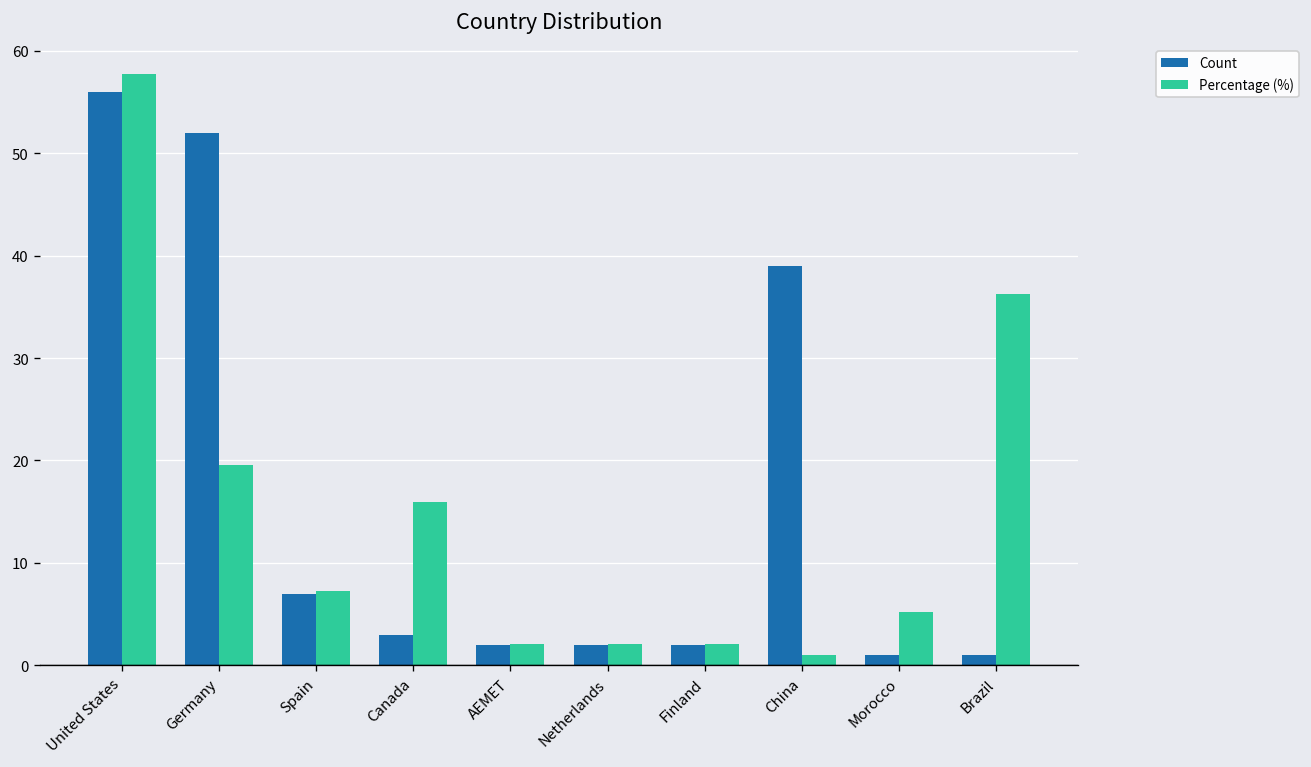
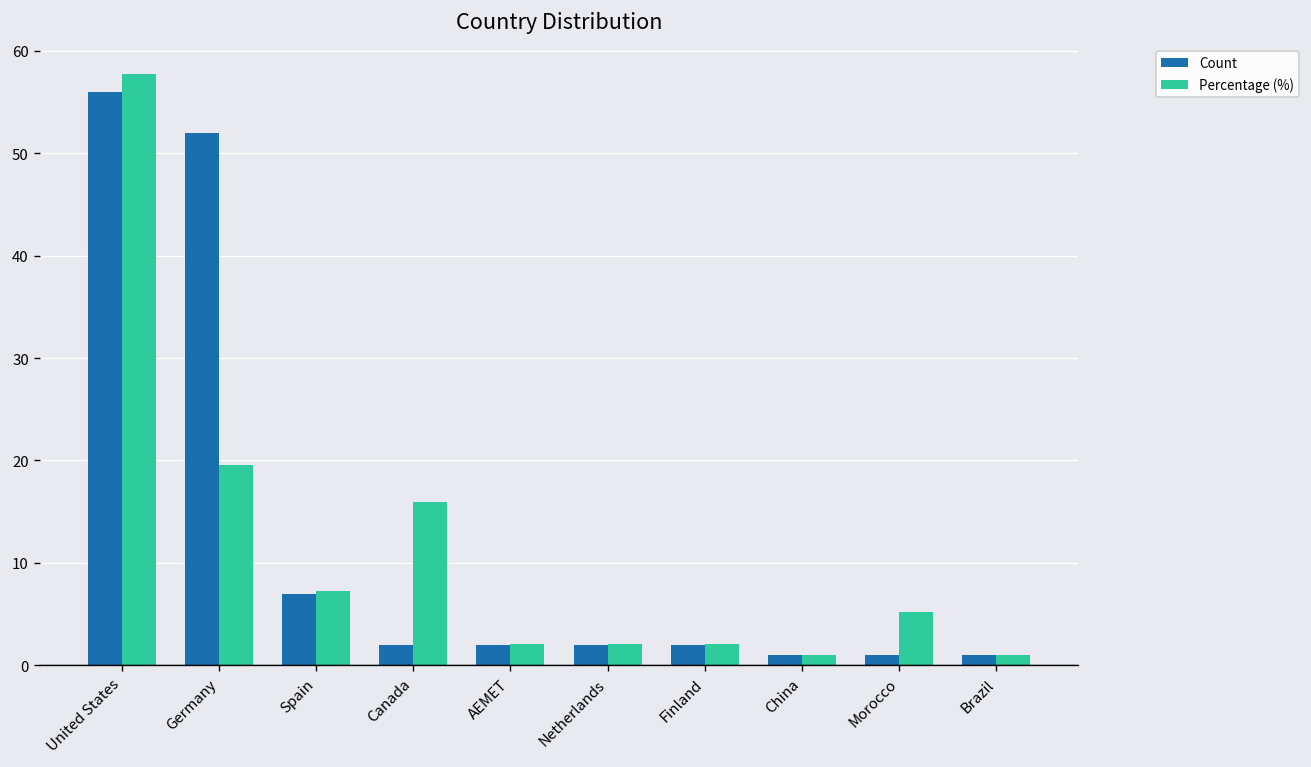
Count, Canada: 3 -> 2
Count, China: 39 -> 1
Percentage (%), Brazil: 36 -> 1
